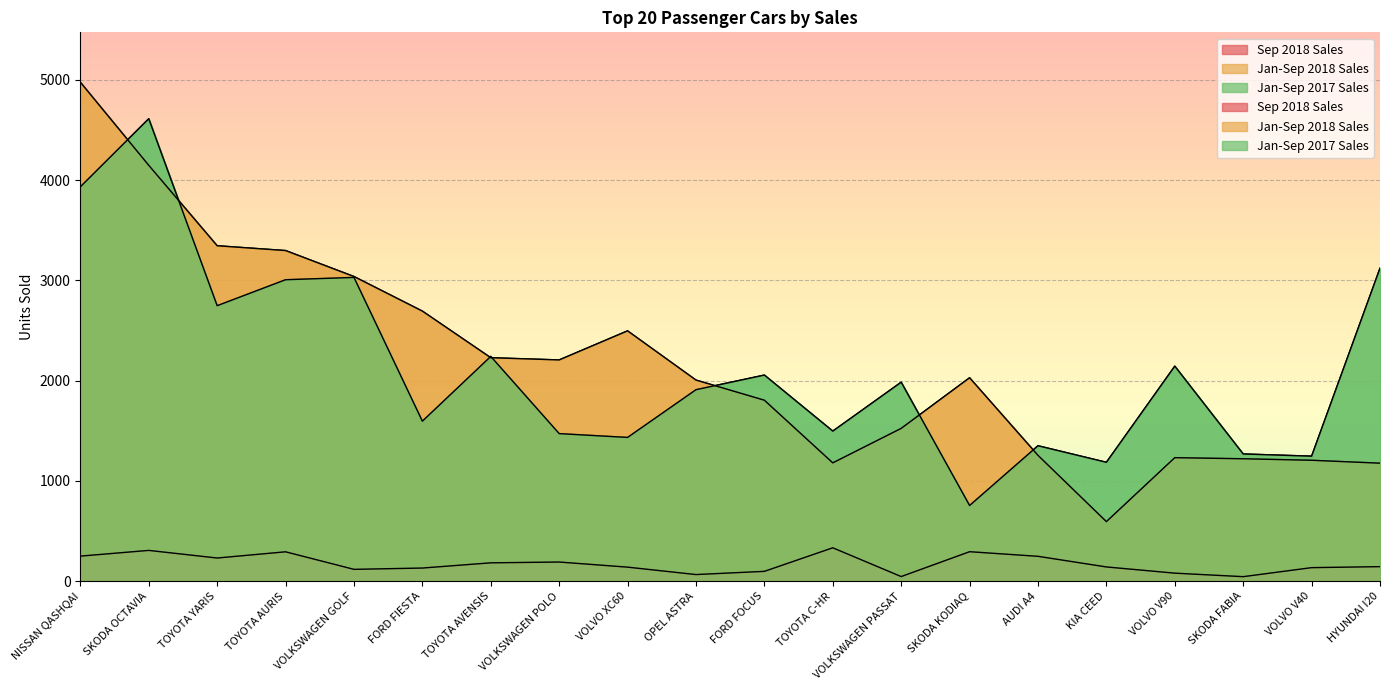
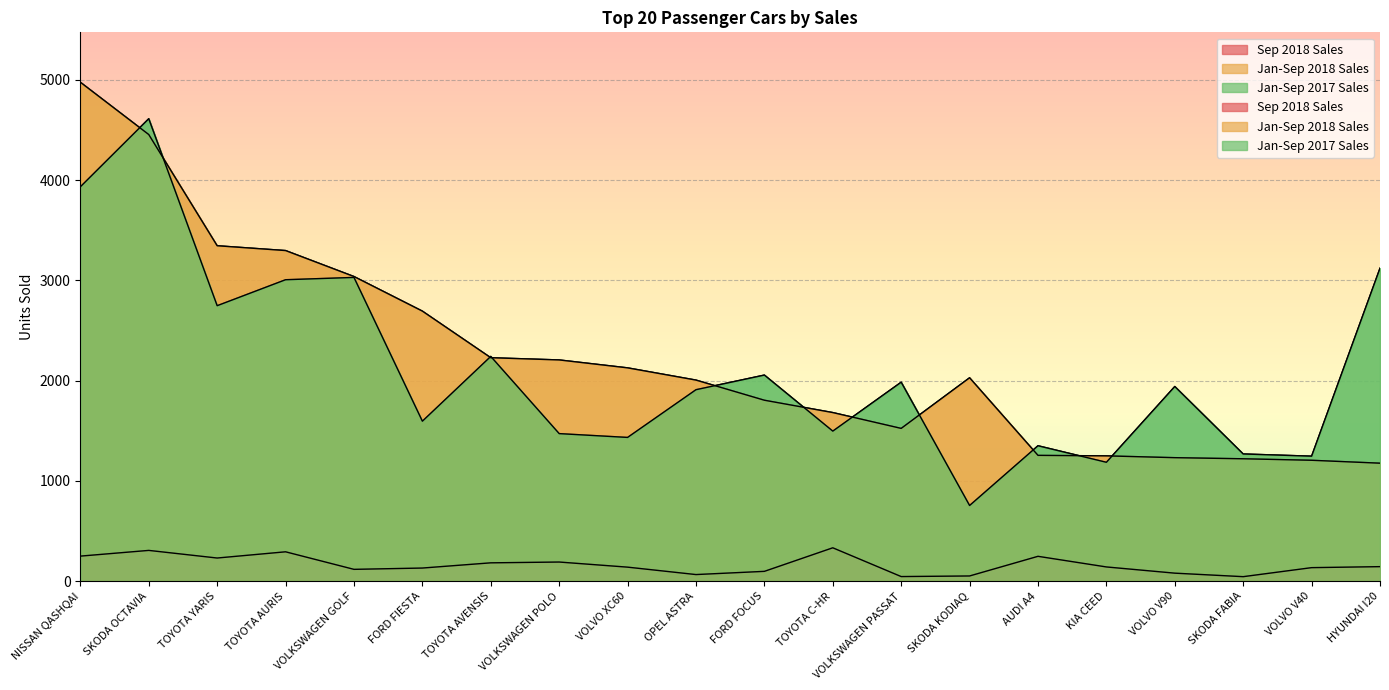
Jan-Sep 2018 Sales, SKODA OCTAVIA: 4150 -> 4460
Jan-Sep 2018 Sales, VOLVO XC60: 2500 -> 2130
Jan-Sep 2018 Sales, TOYOTA C-HR: 1180 -> 1680
Sep 2018 Sales, SKODA KODIAQ: 290 -> 50
Jan-Sep 2018 Sales, KIA CEED: 590 -> 1250
Jan-Sep 2017 Sales, VOLVO V90: 2150 -> 1940
